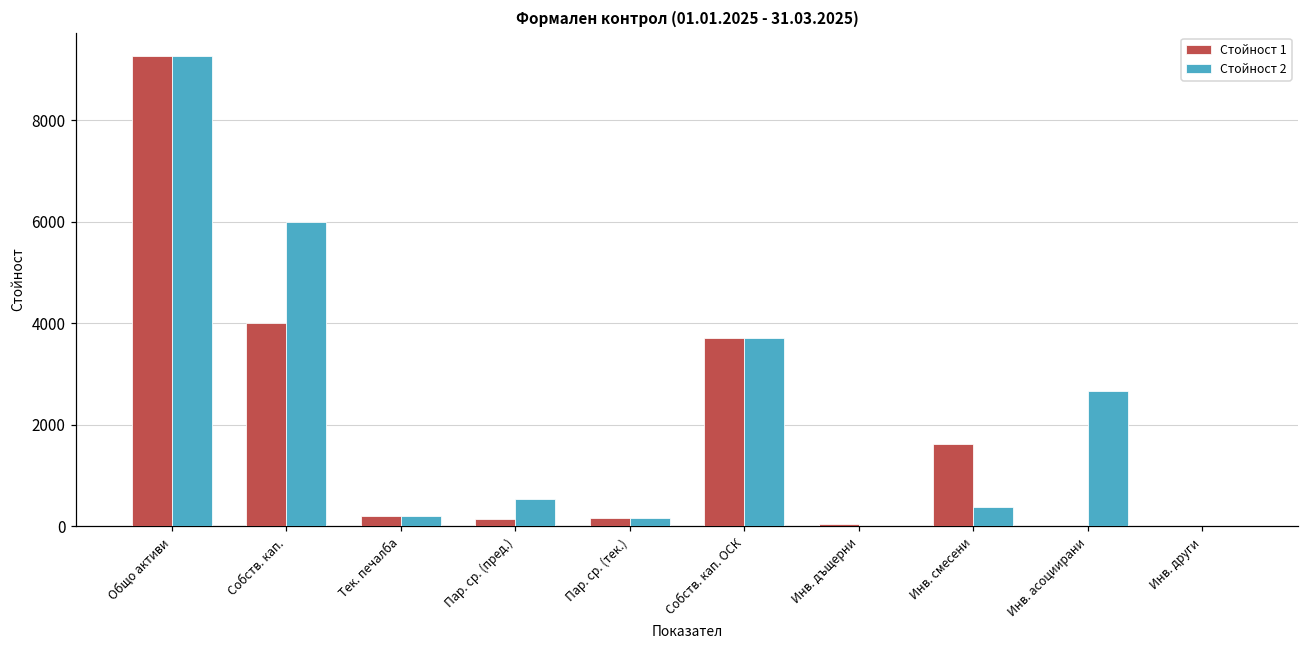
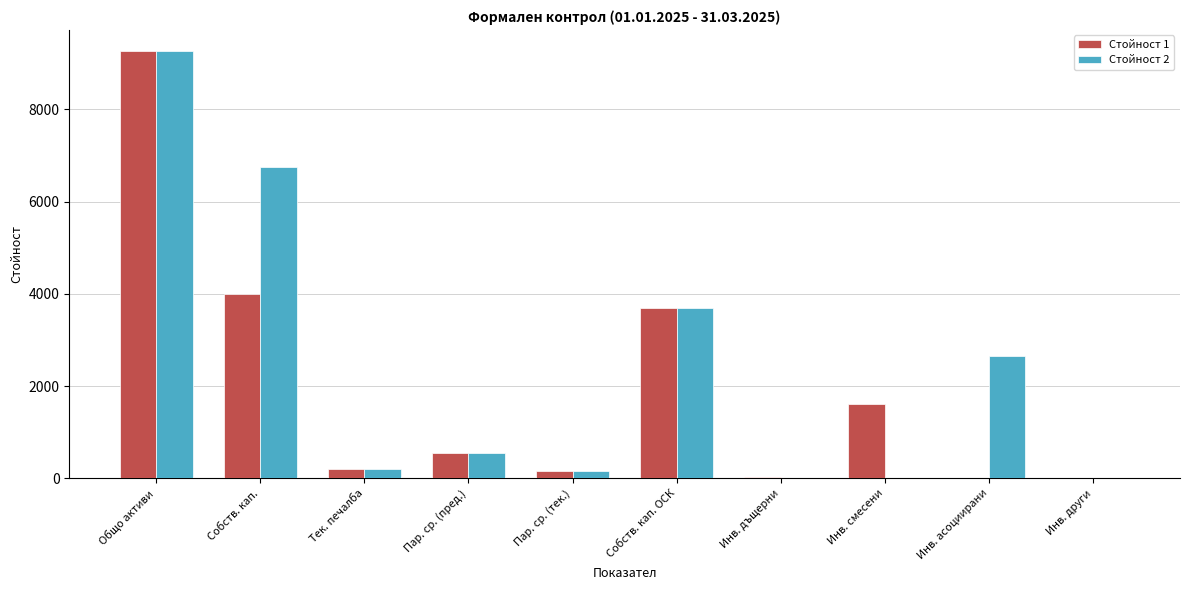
Стойност 2, Собств. кап.: 6000 -> 6700
Стойност 1, Пар. ср. (пред.): 200 -> 500
Стойност 2, Инв. смесени: 400 -> 0
